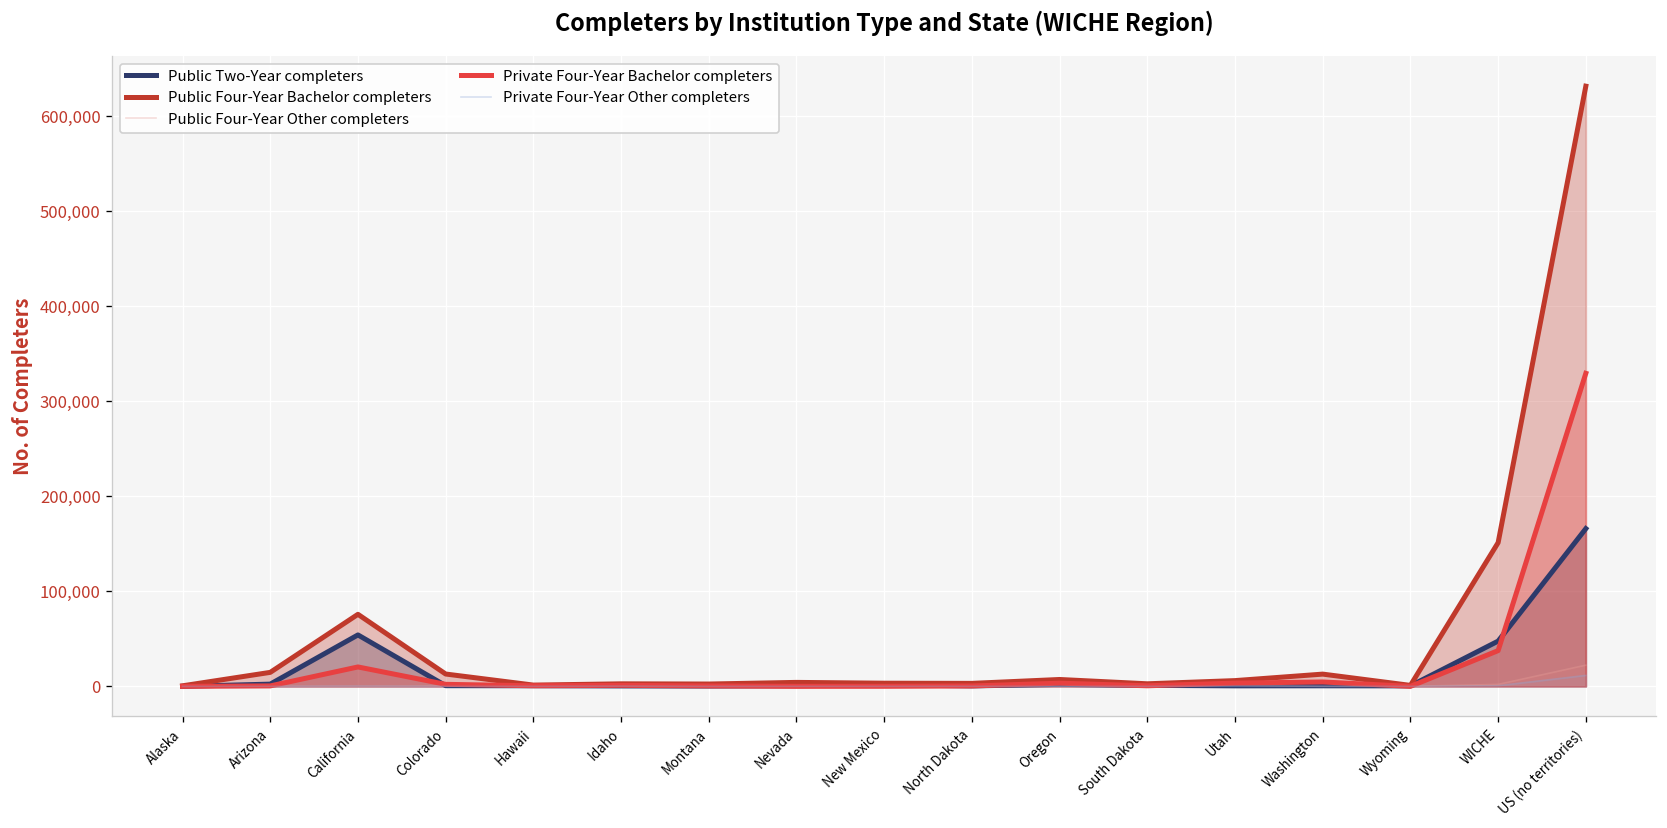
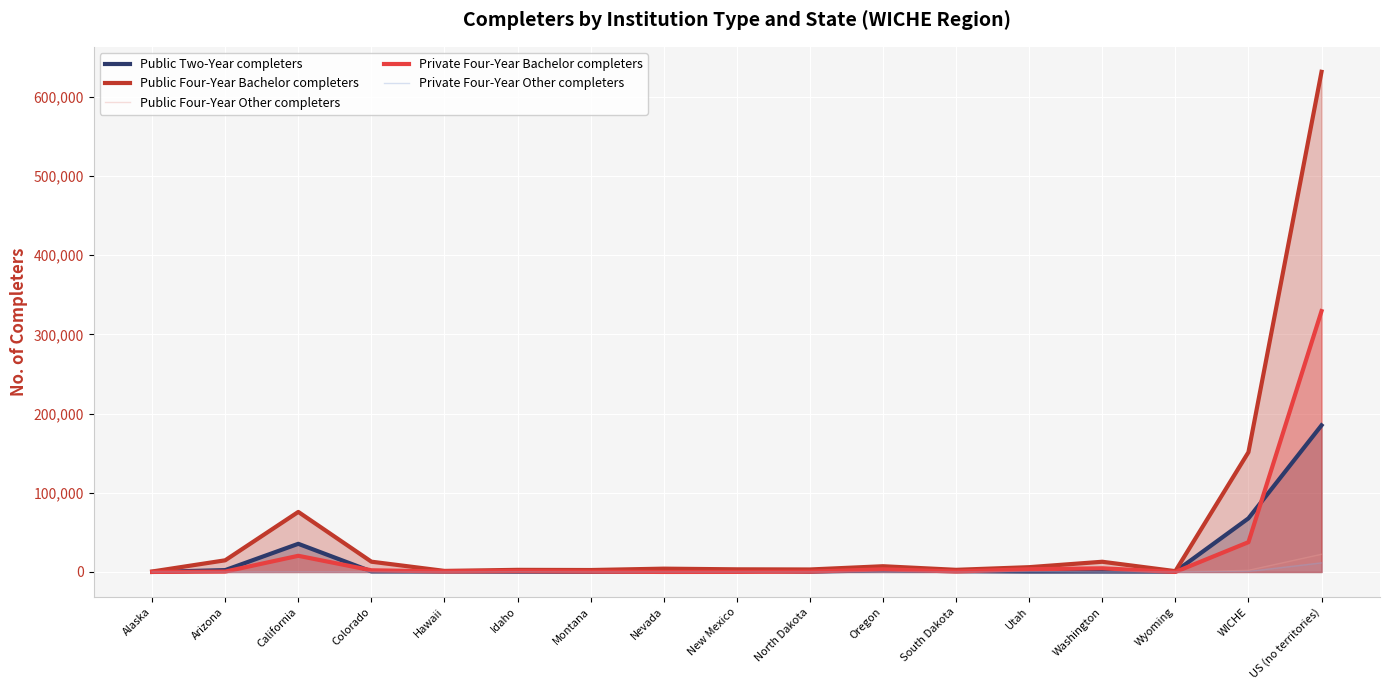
Public Two-Year completers, California: 50,000 -> 40,000
Public Two-Year completers, WICHE: 50,000 -> 70,000
Public Two-Year completers, US (no territories): 170,000 -> 190,000
